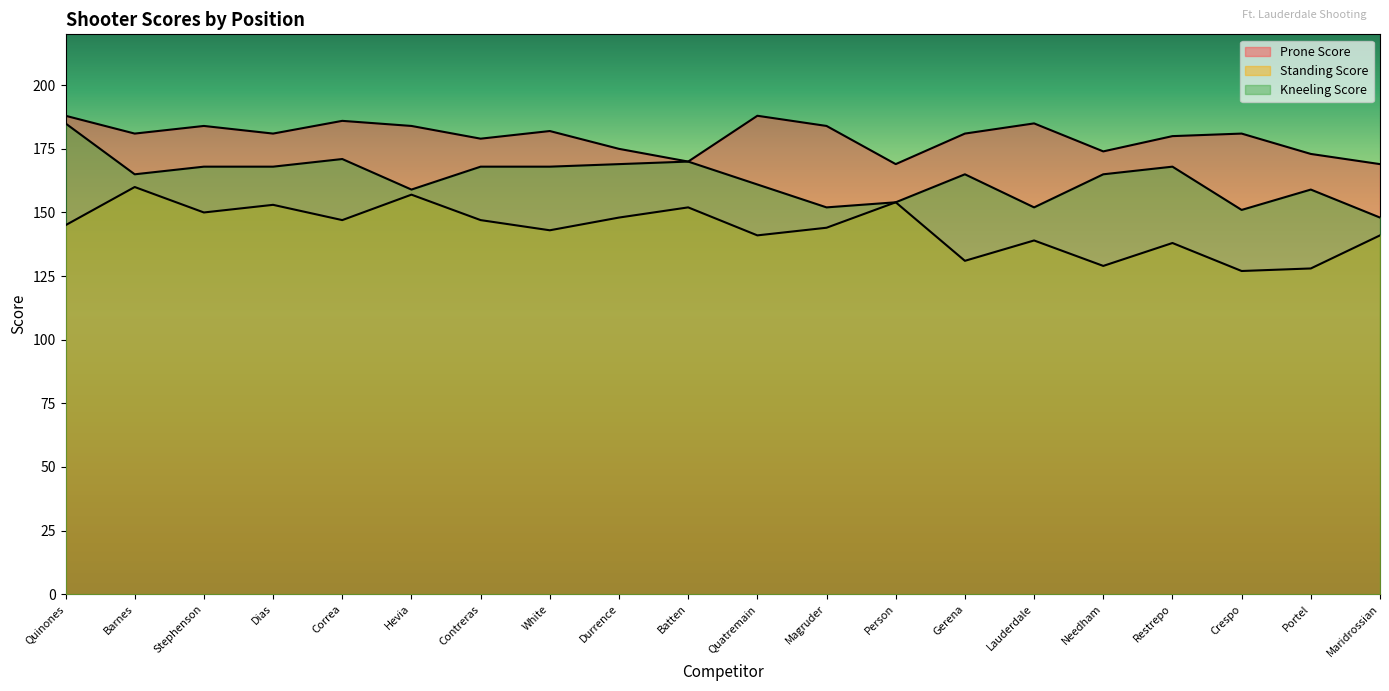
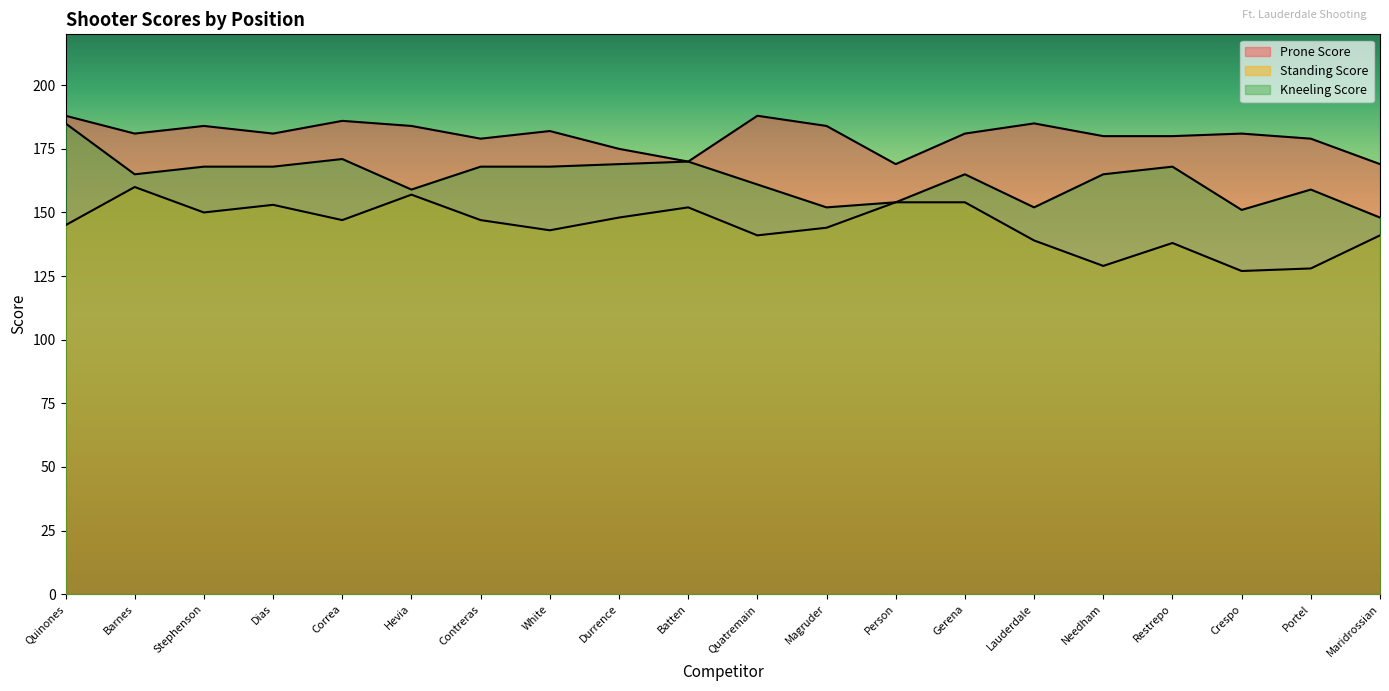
Standing Score, Gerena: 131 -> 154
Prone Score, Needham: 174 -> 180
Prone Score, Portel: 173 -> 179
